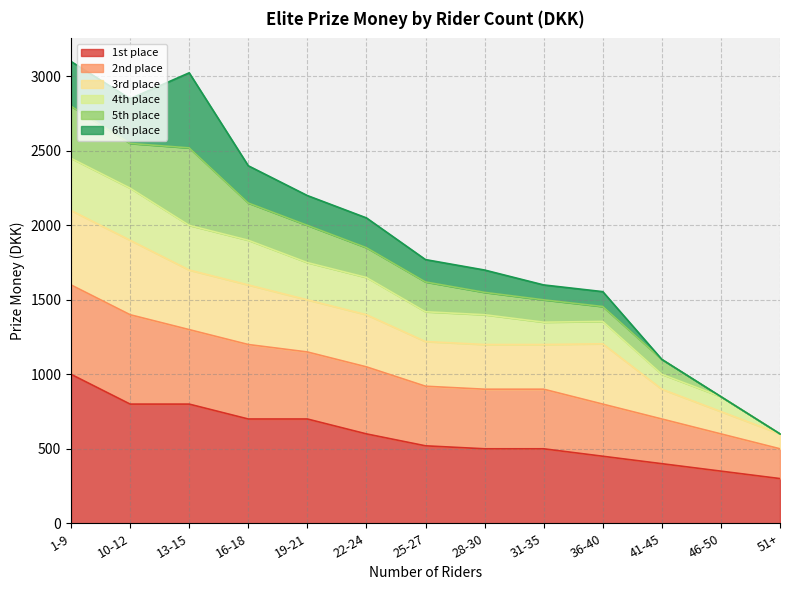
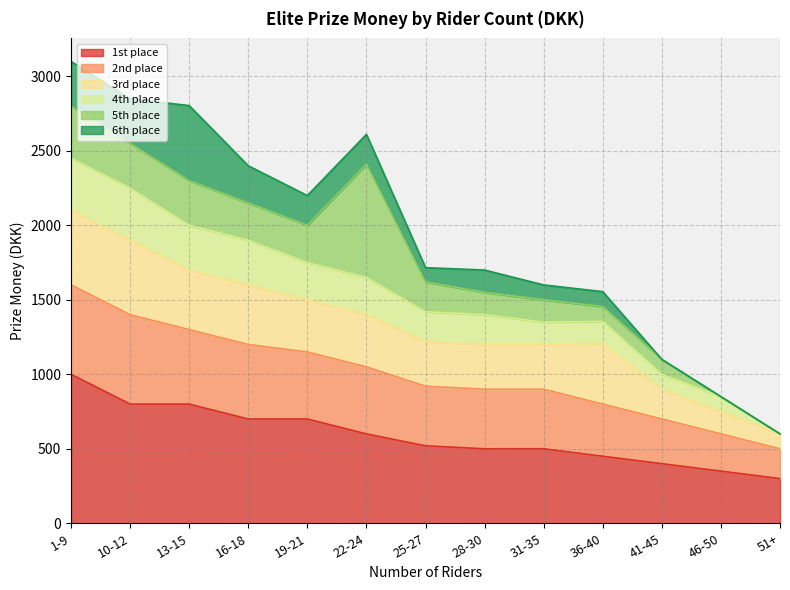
5th place, 13-15: 520 -> 300
5th place, 22-24: 200 -> 760
6th place, 25-27: 150 -> 100
